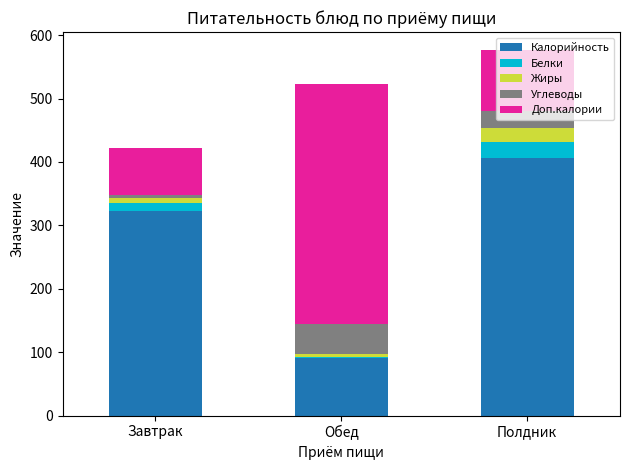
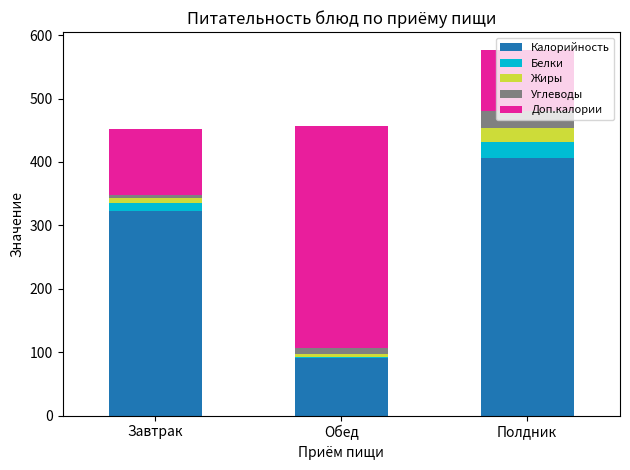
Доп.калории, Завтрак: 70 -> 100
Углеводы, Обед: 50 -> 10
Доп.калории, Обед: 380 -> 350
